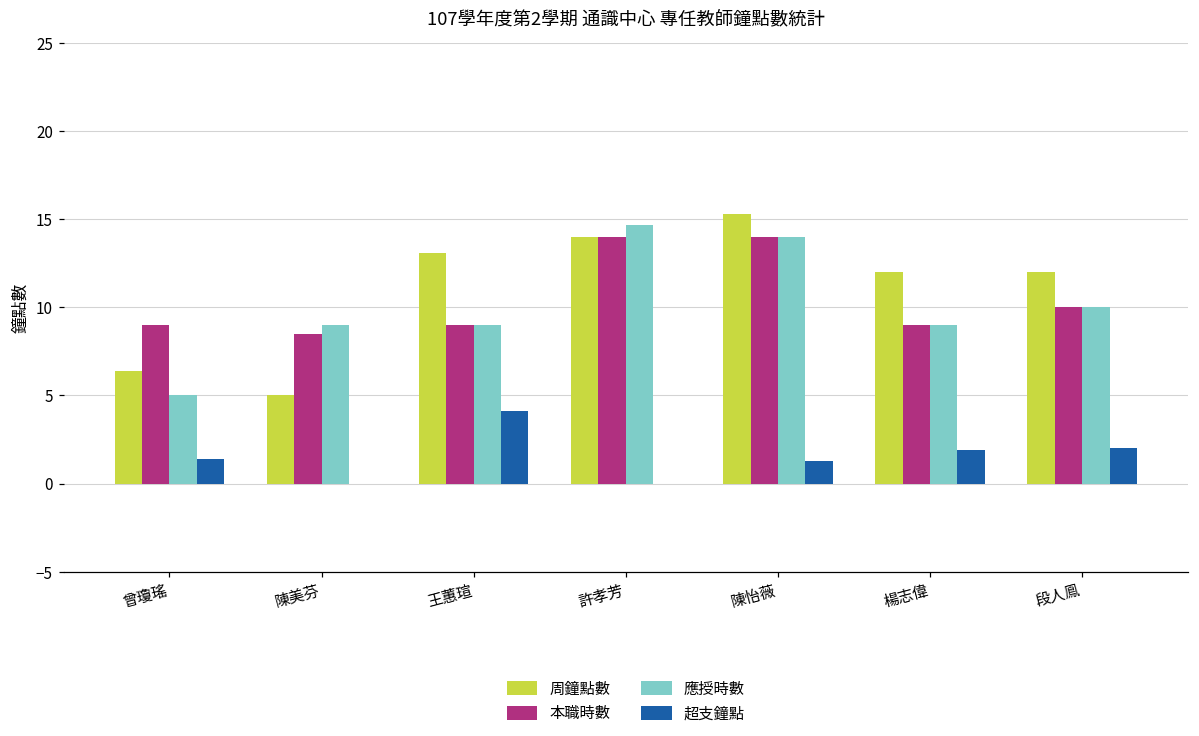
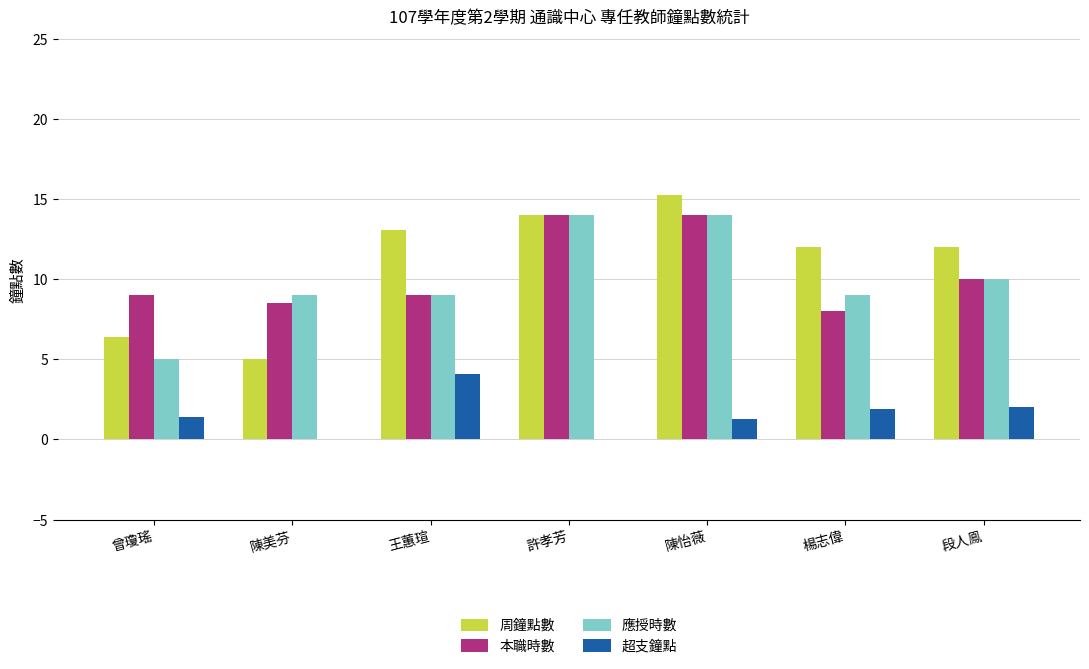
應授時數, 許孝芳: 14.7 -> 14.0
本職時數, 楊志偉: 9 -> 8
